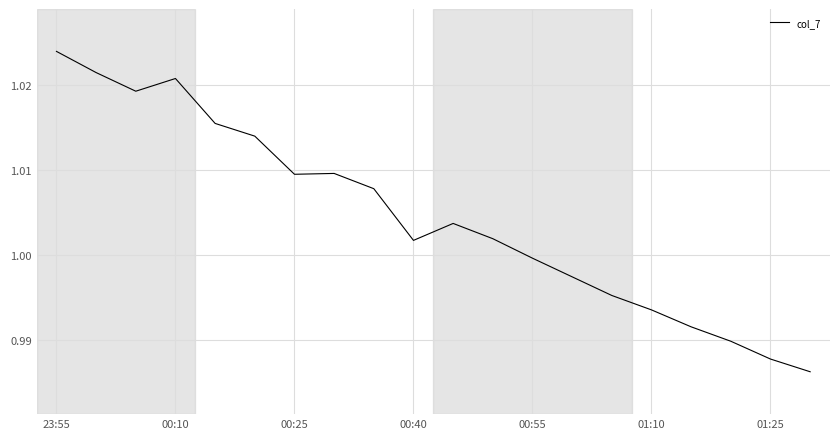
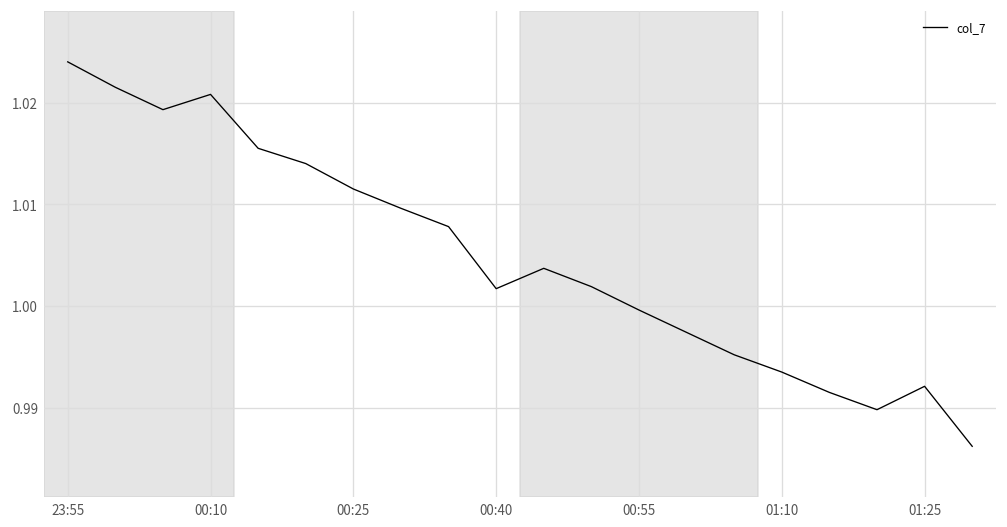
00:25: 1.010 -> 1.012
01:25: 0.988 -> 0.992
